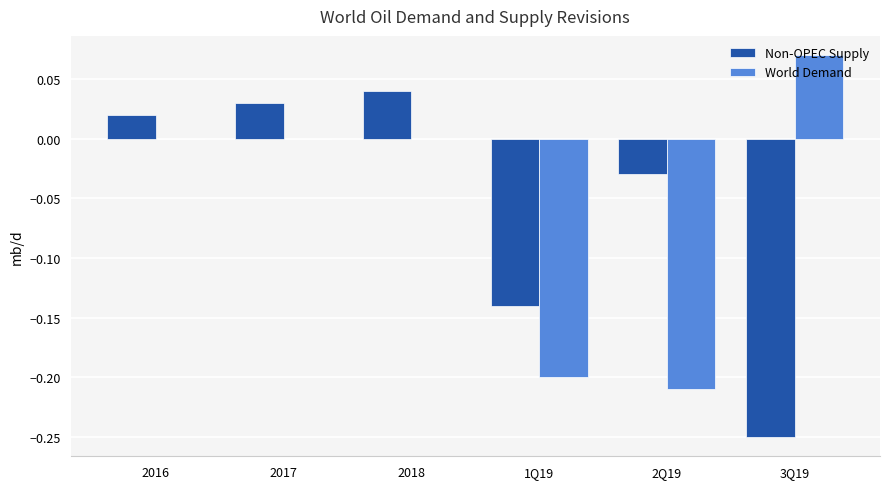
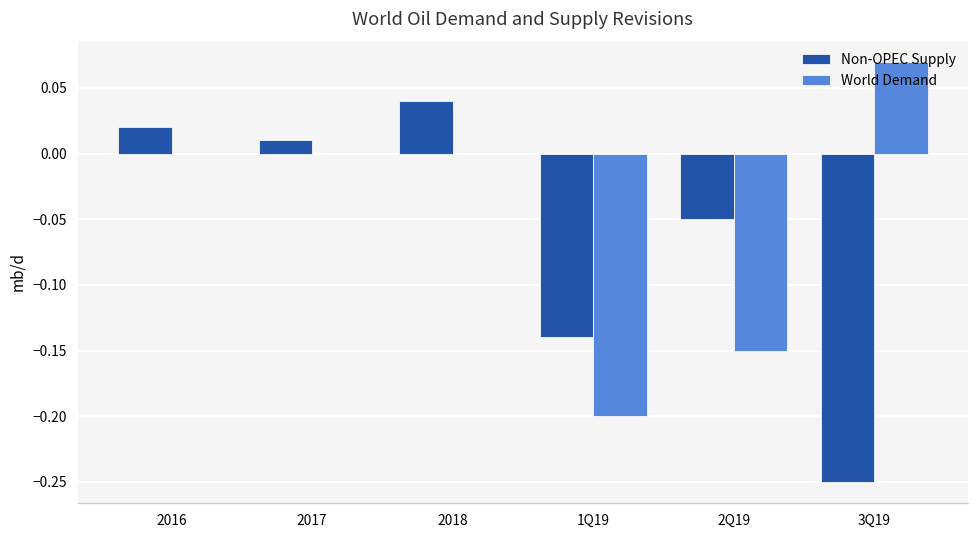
Non-OPEC Supply, 2017: 0.03 -> 0.01
Non-OPEC Supply, 2Q19: -0.03 -> -0.05
World Demand, 2Q19: -0.21 -> -0.15
